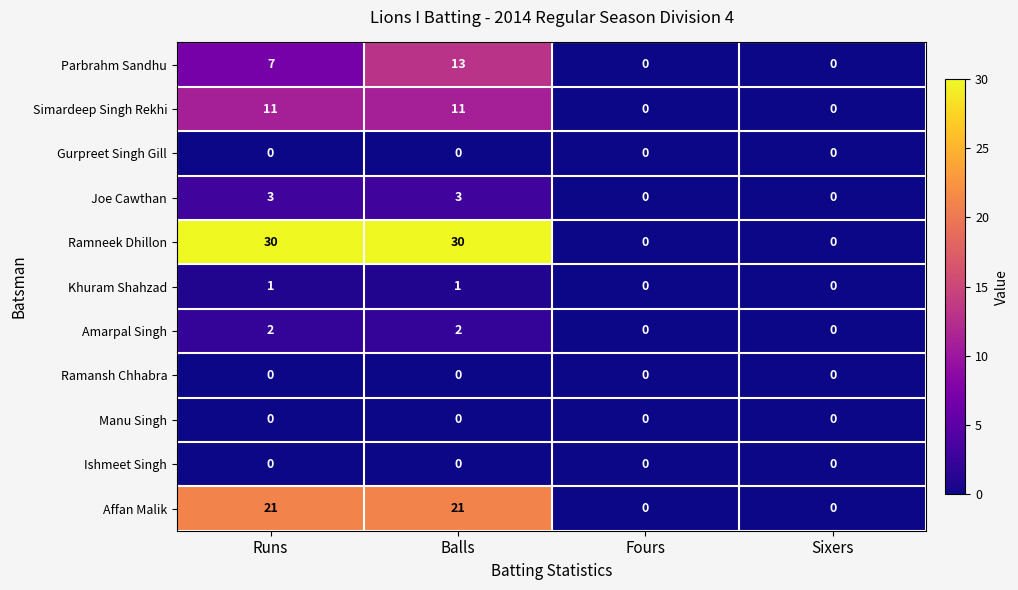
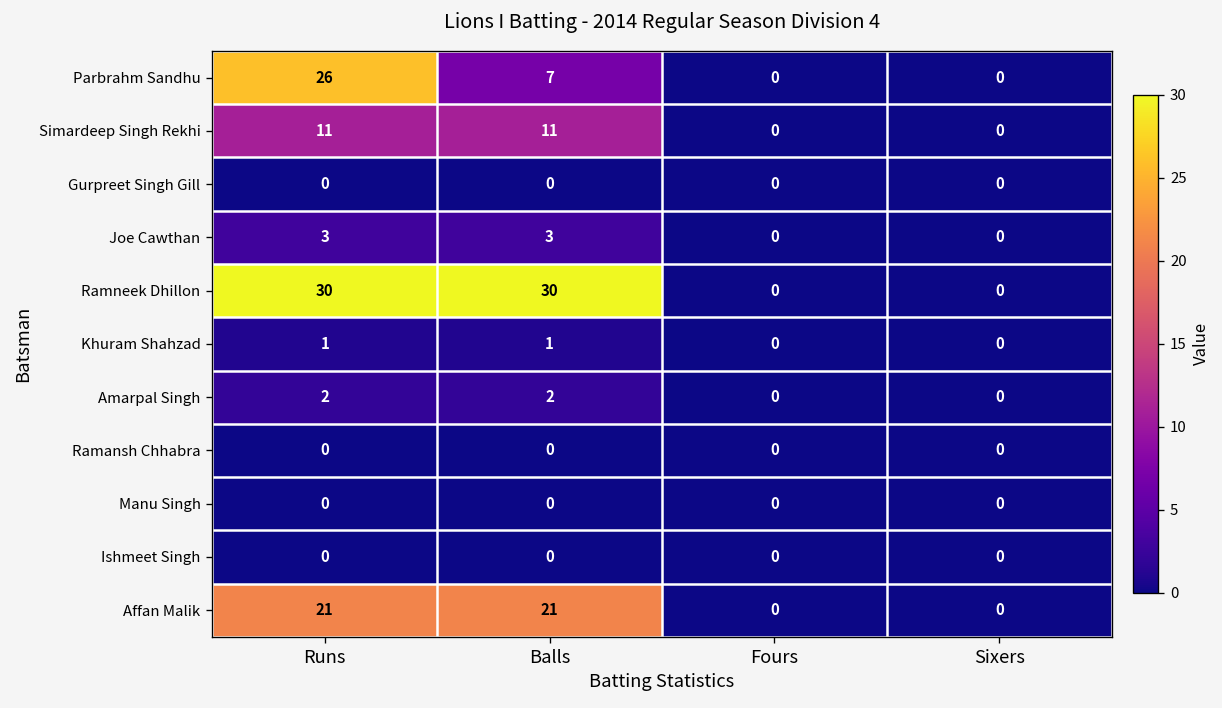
Parbrahm Sandhu, Runs: 7 -> 26
Parbrahm Sandhu, Balls: 13 -> 7
